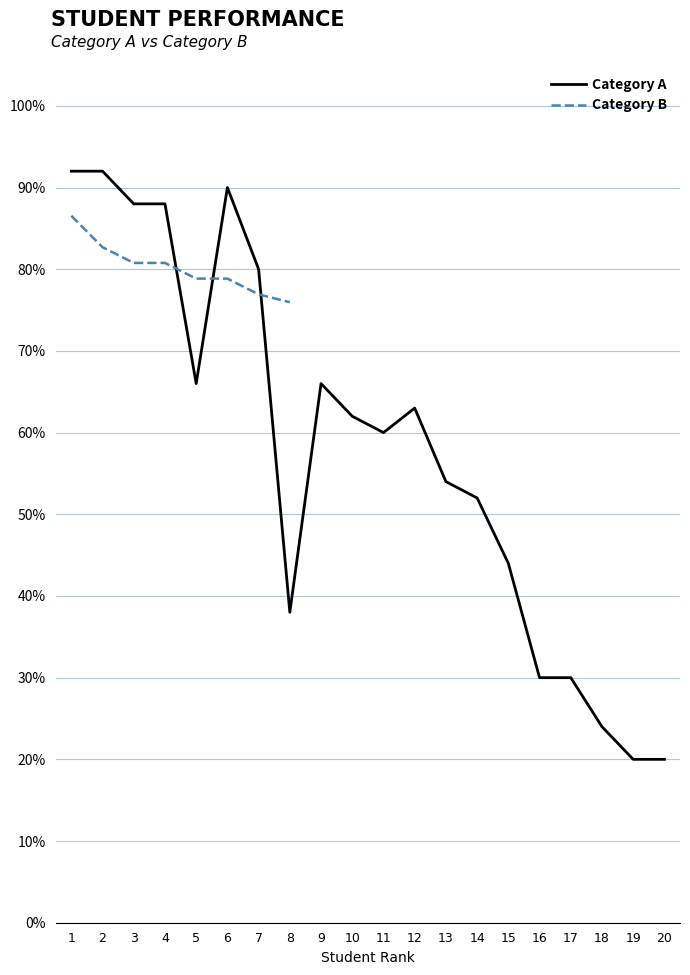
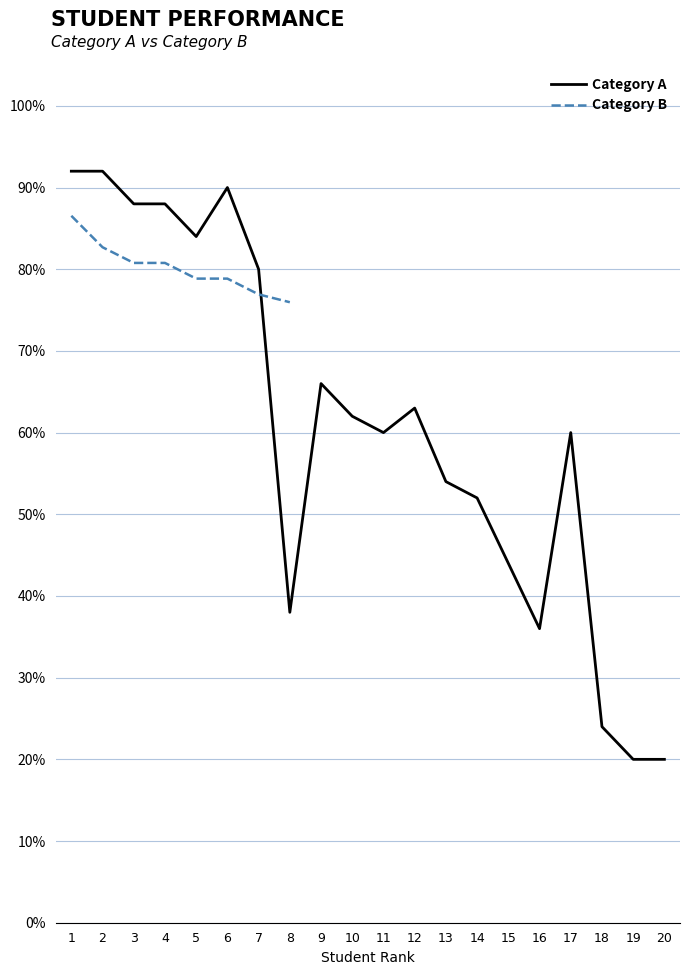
Category A, 5: 66% -> 84%
Category A, 16: 30% -> 36%
Category A, 17: 30% -> 60%
